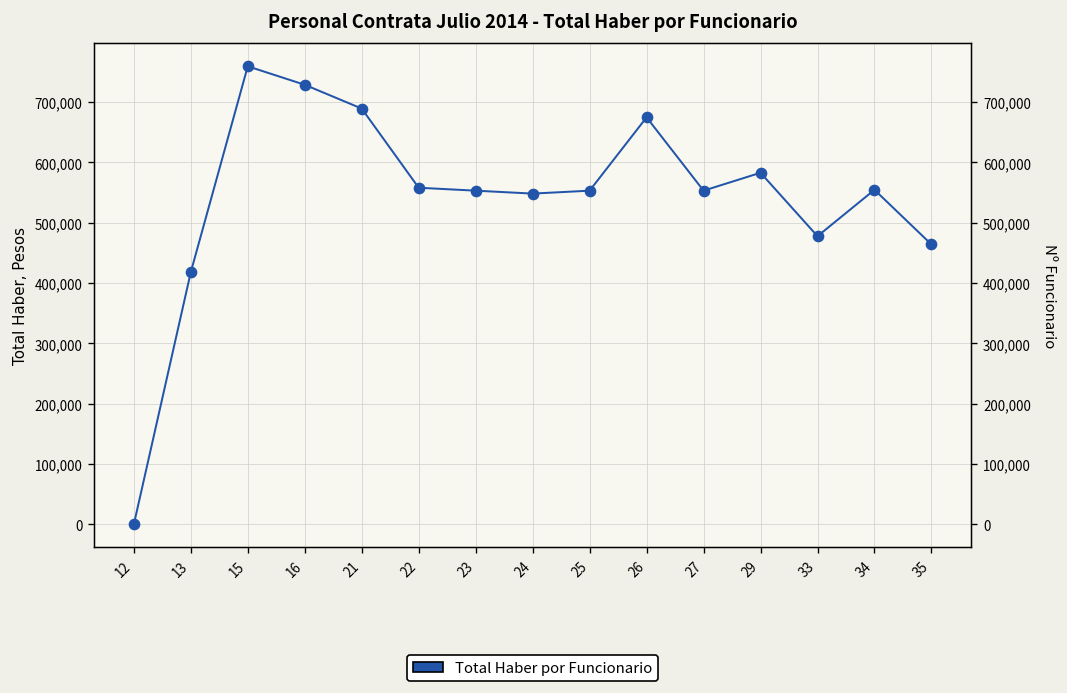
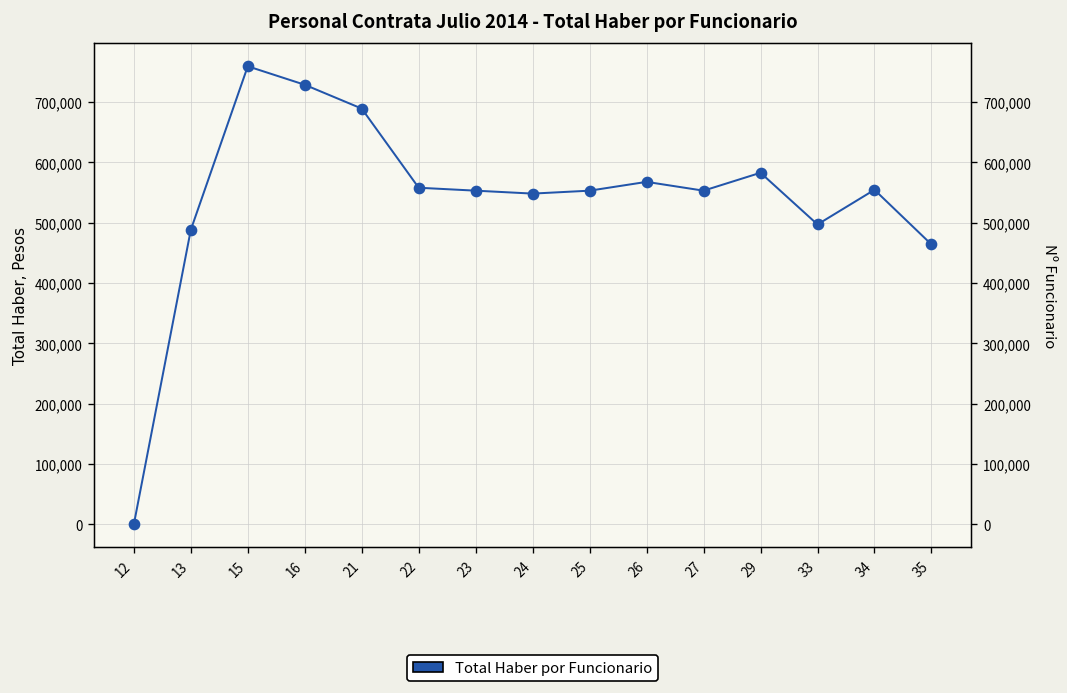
13: 420,000 -> 490,000
26: 670,000 -> 570,000
33: 480,000 -> 500,000
